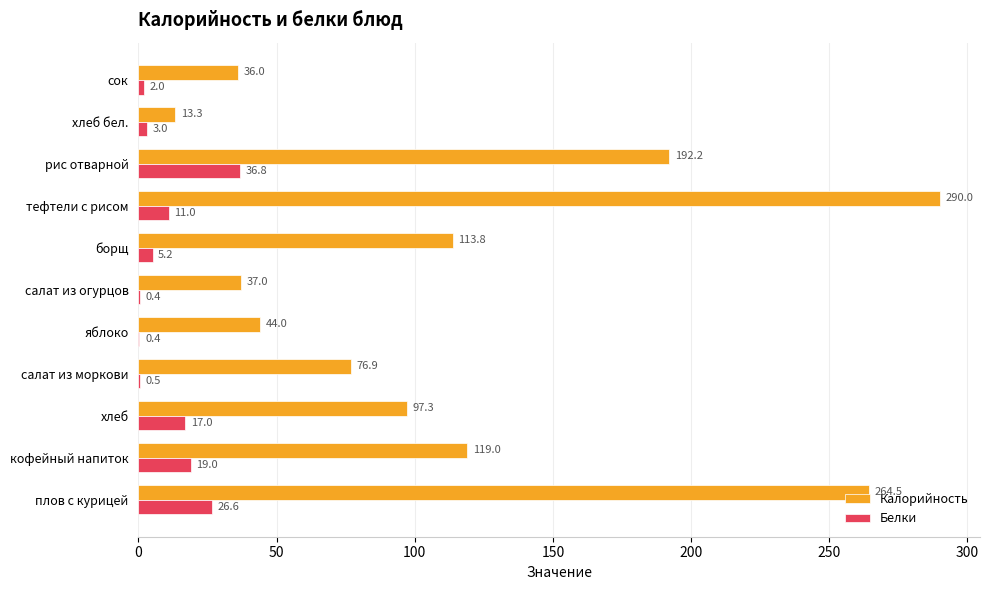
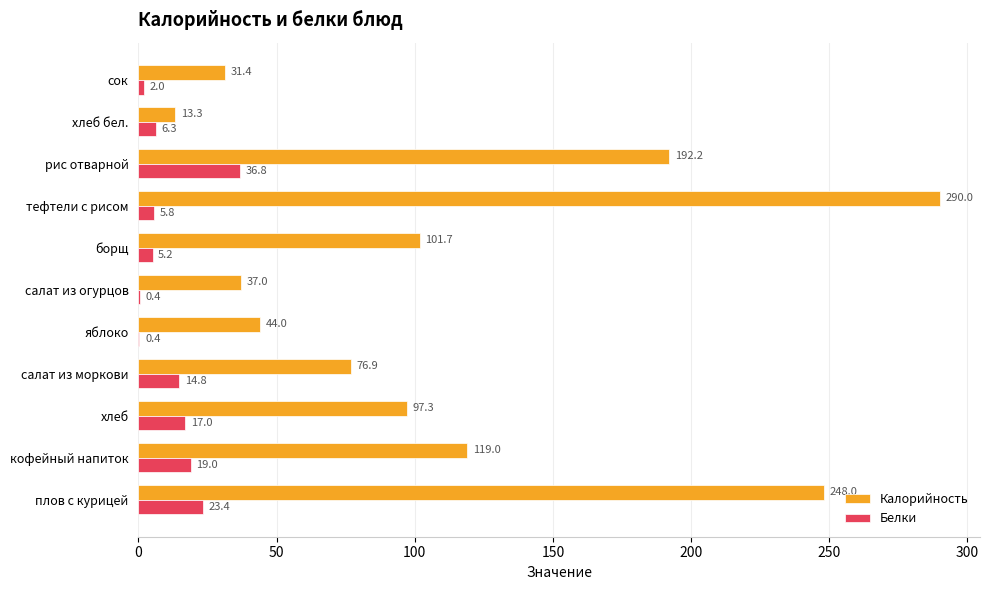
Калорийность, сок: 36.0 -> 31.4
Белки, хлеб бел.: 3.0 -> 6.3
Белки, тефтели с рисом: 11.0 -> 5.8
Калорийность, борщ: 113.8 -> 101.7
Белки, салат из моркови: 0.5 -> 14.8
Калорийность, плов с курицей: 264.5 -> 248.0
Белки, плов с курицей: 26.6 -> 23.4
